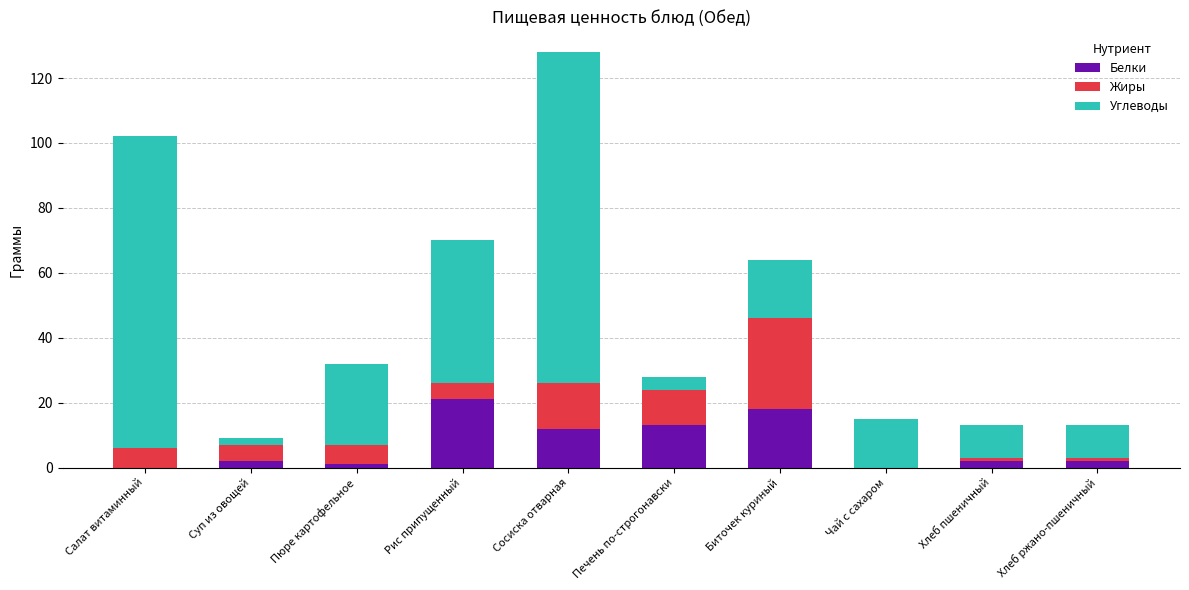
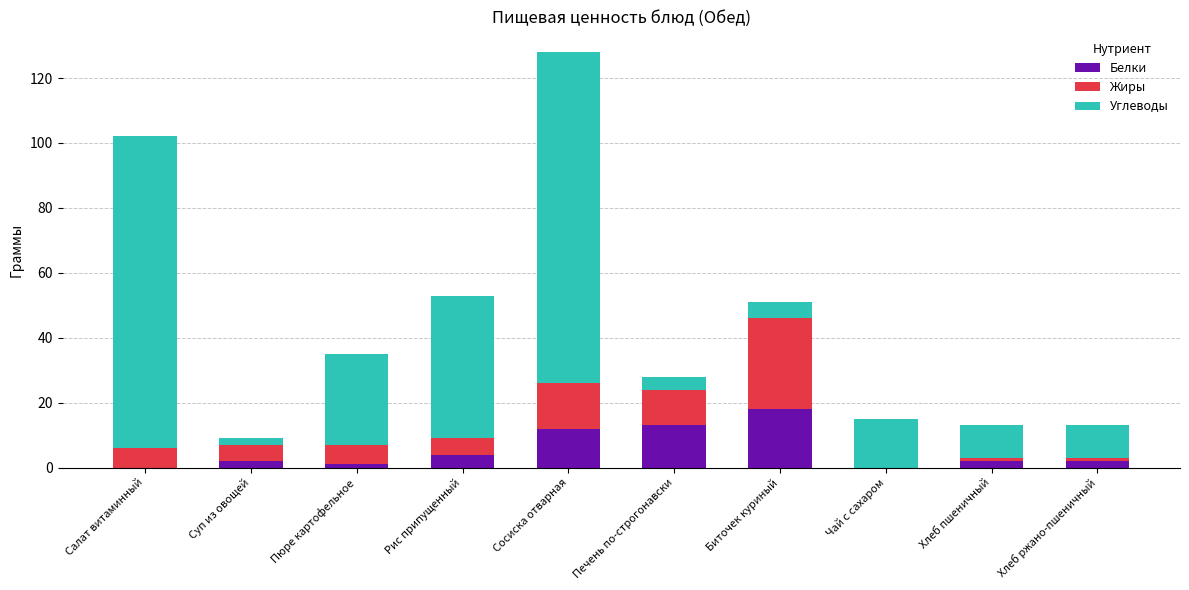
Углеводы, Пюре картофельное: 25 -> 28
Белки, Рис припущенный: 21 -> 4
Углеводы, Биточек куриный: 18 -> 5
